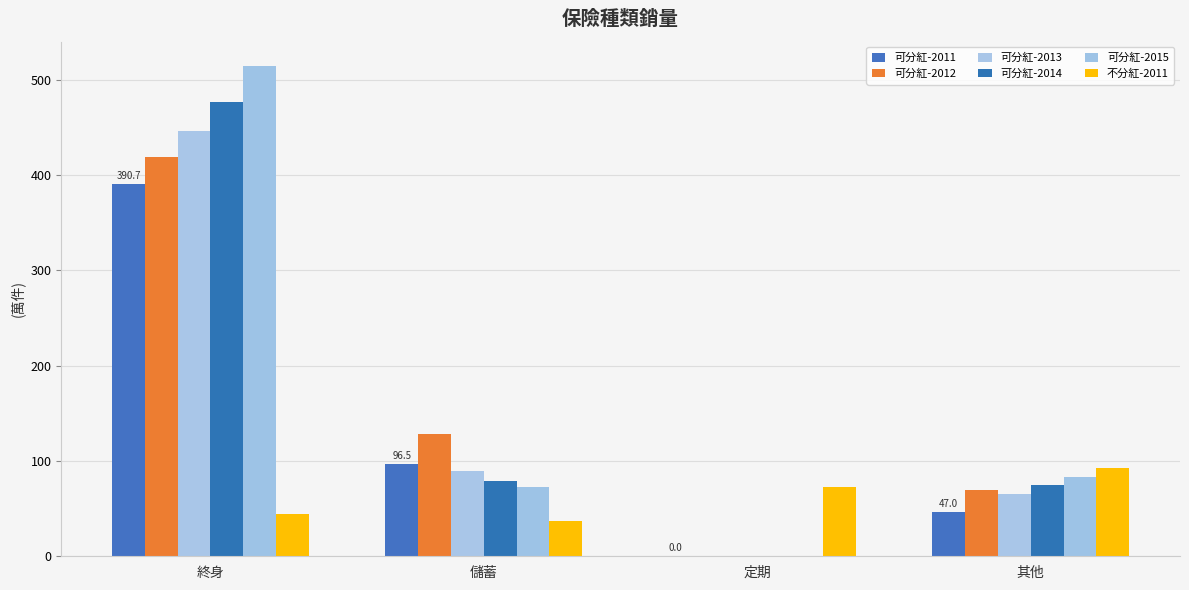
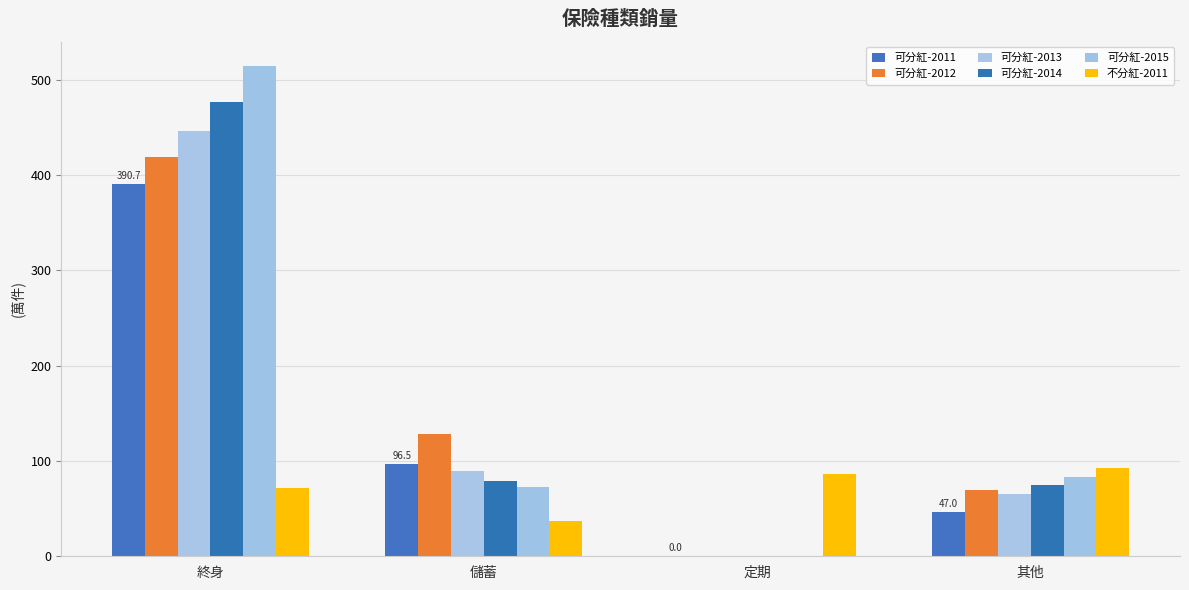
不分紅-2011, 終身: 40 -> 70
不分紅-2011, 定期: 70 -> 90
